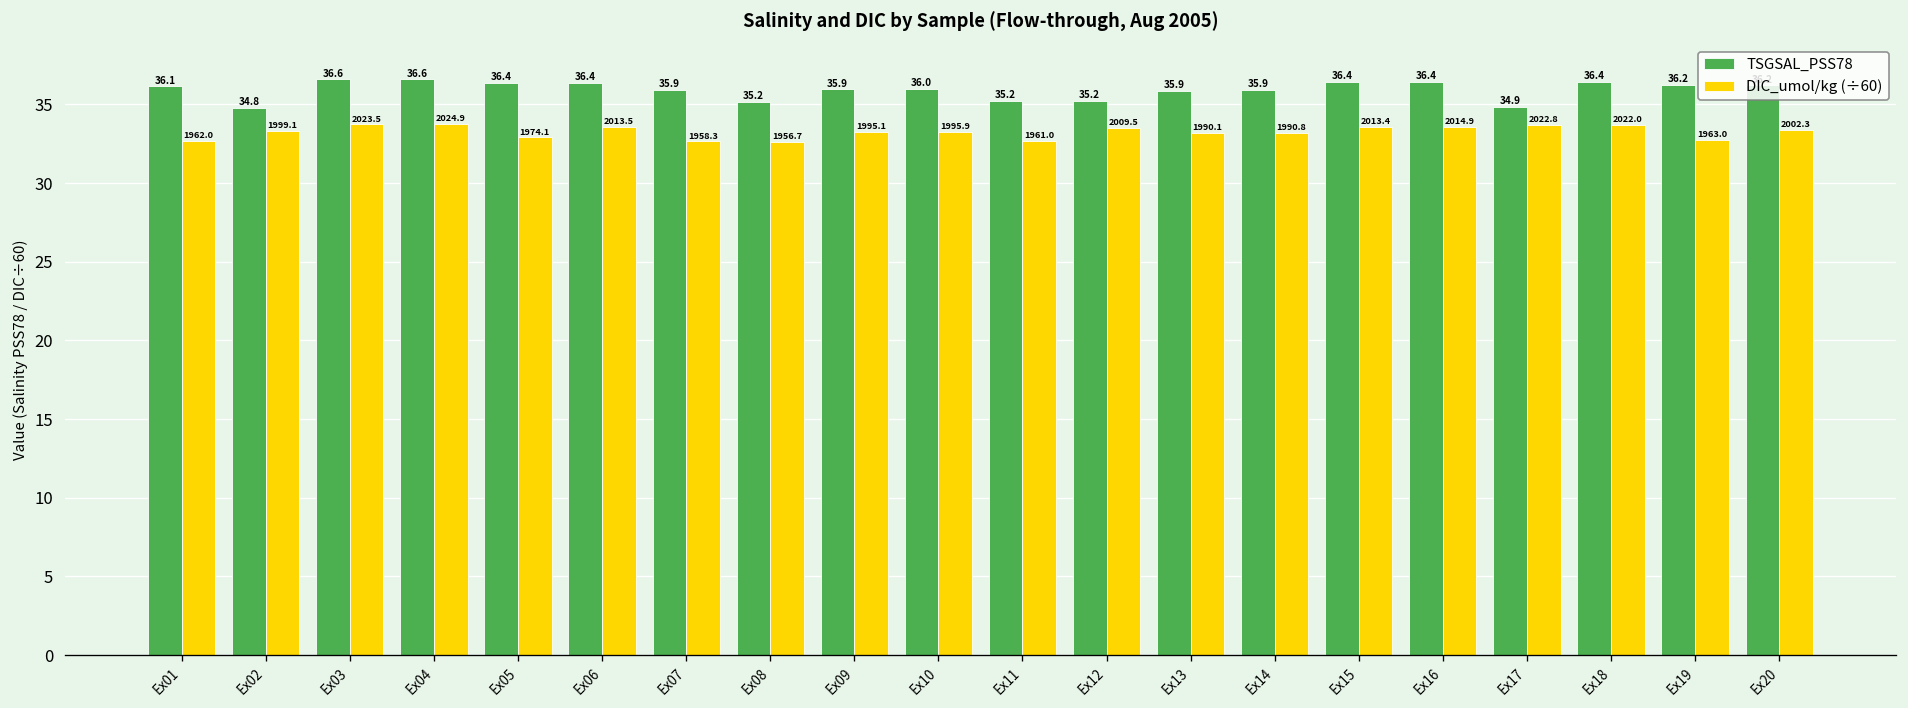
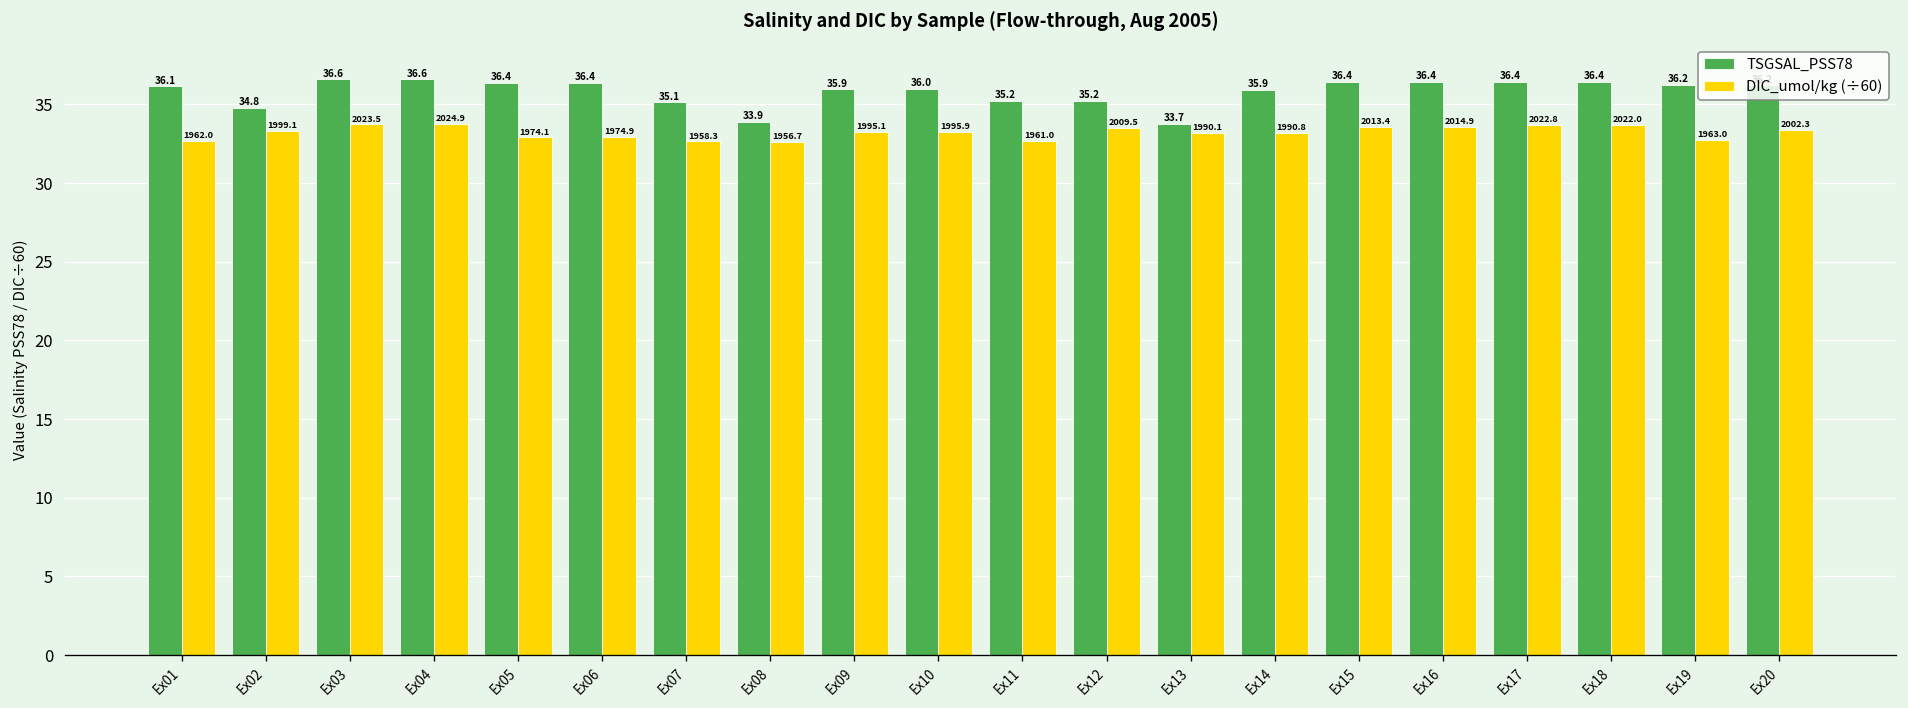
DIC_umol/kg (÷60), Ex06: 2013.5 -> 1974.9
TSGSAL_PSS78, Ex07: 35.9 -> 35.1
TSGSAL_PSS78, Ex08: 35.2 -> 33.9
TSGSAL_PSS78, Ex13: 35.9 -> 33.7
TSGSAL_PSS78, Ex17: 34.9 -> 36.4
